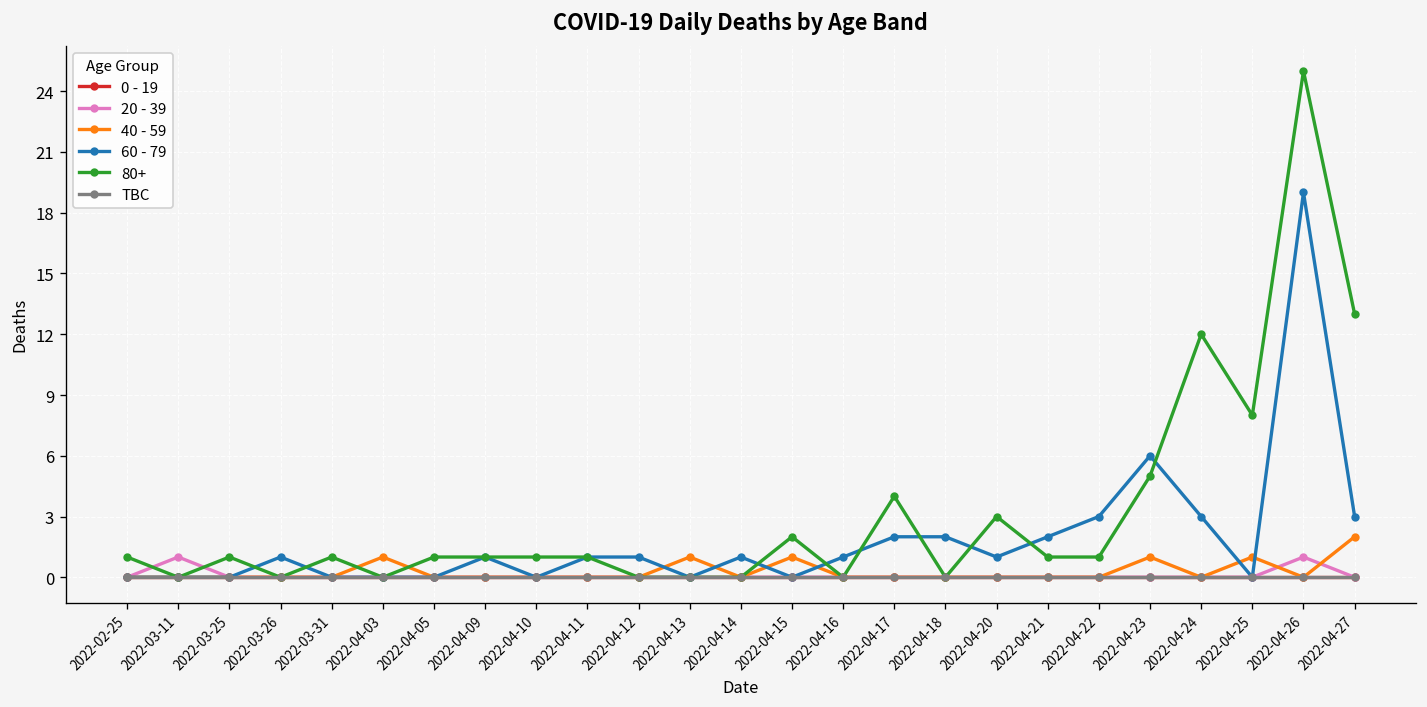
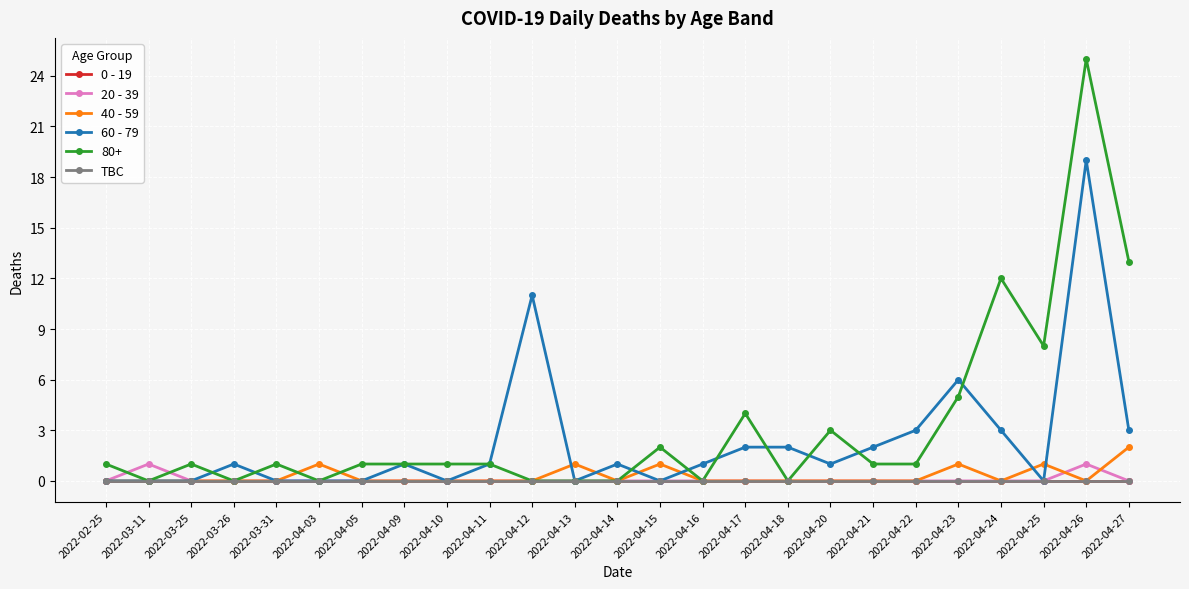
60 - 79, 2022-04-12: 1 -> 11
